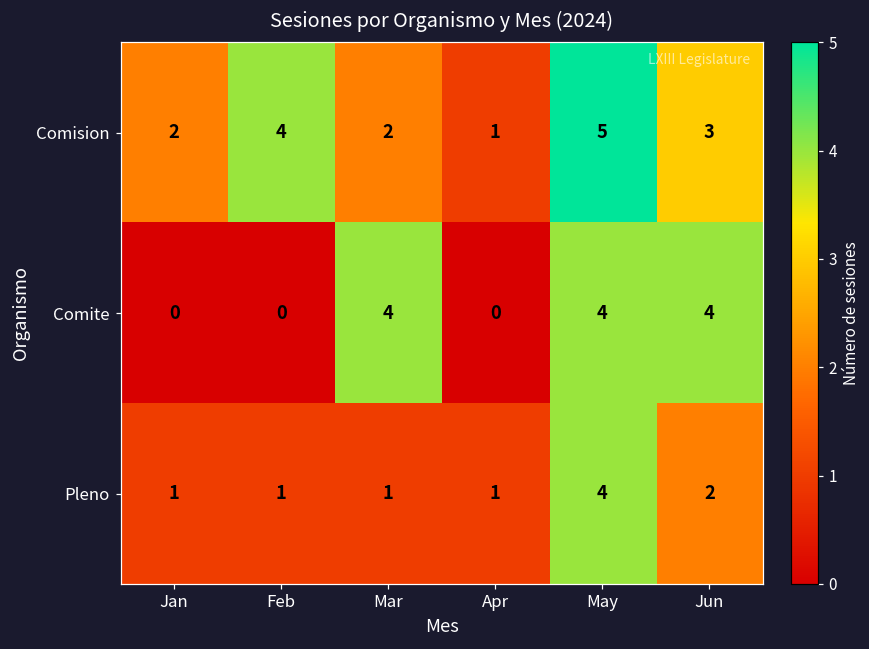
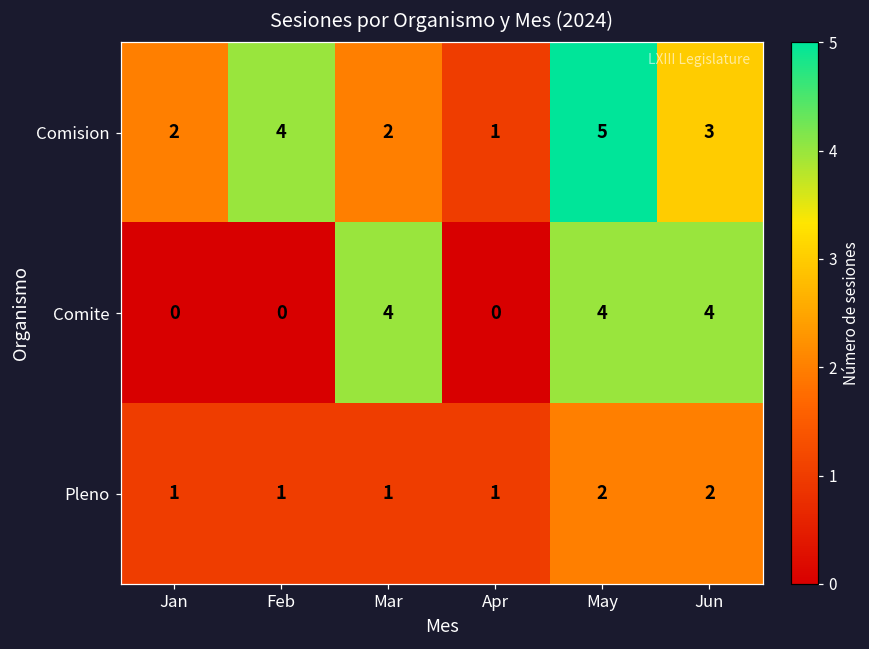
Pleno, May: 4 -> 2
